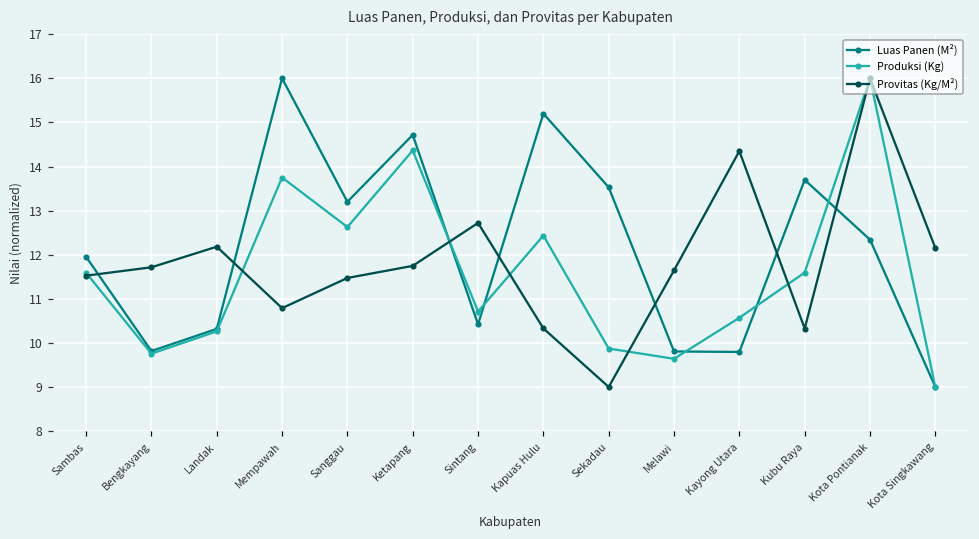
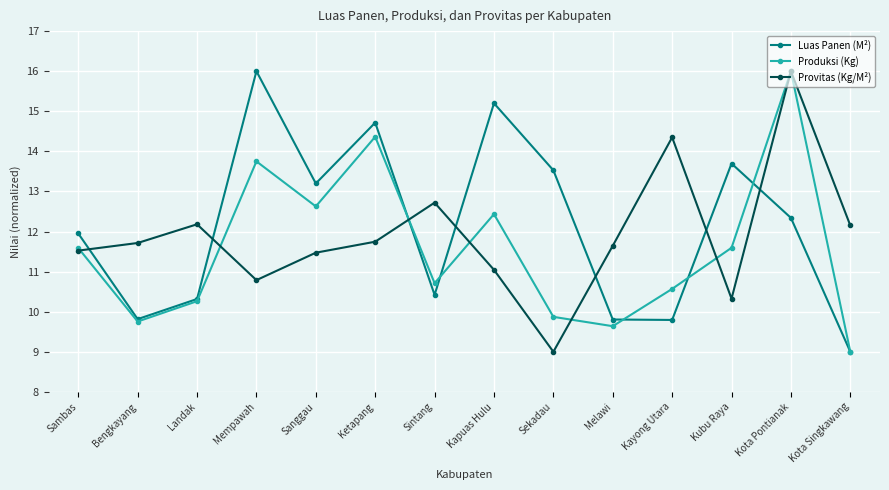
Provitas (Kg/M²), Kapuas Hulu: 10.3 -> 11.0
